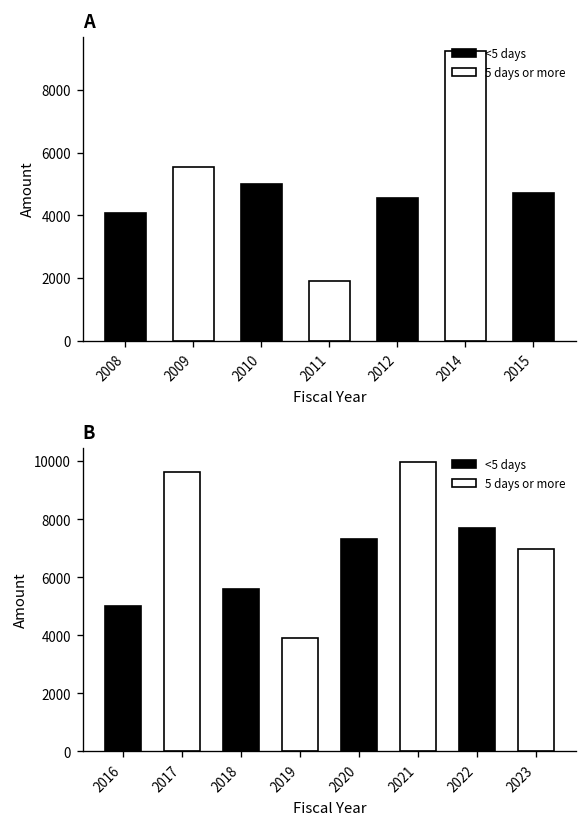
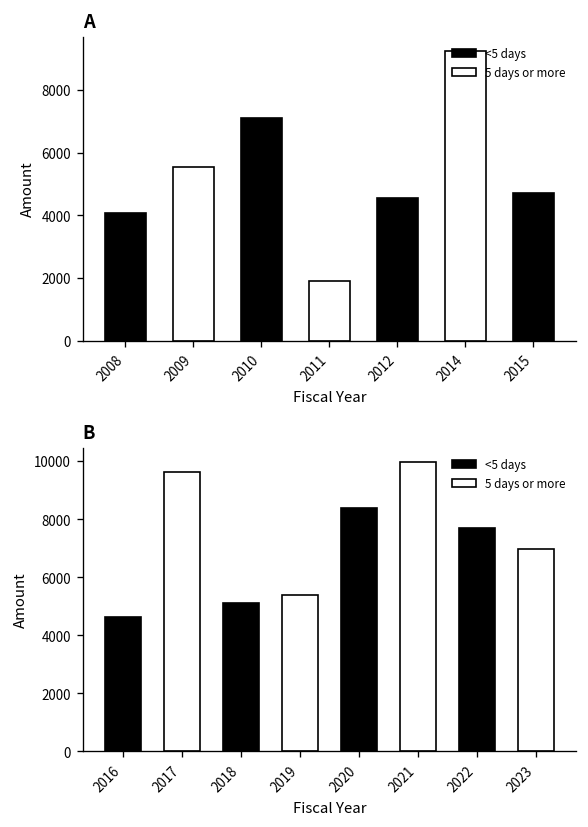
A, 2010: 5000 -> 7100
B, 2016: 5000 -> 4600
B, 2018: 5600 -> 5100
B, 2019: 3900 -> 5400
B, 2020: 7300 -> 8400
